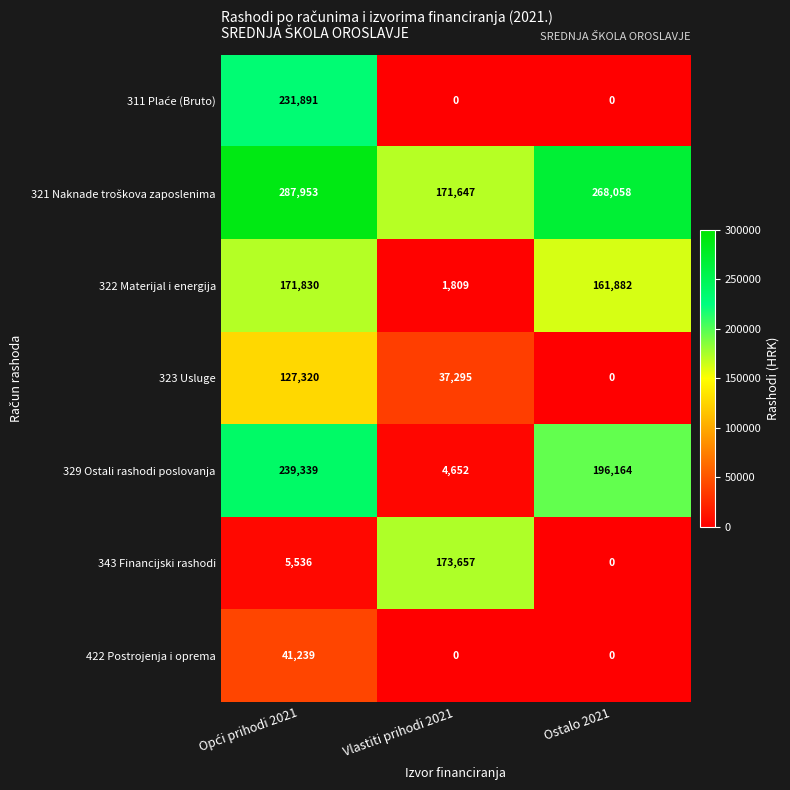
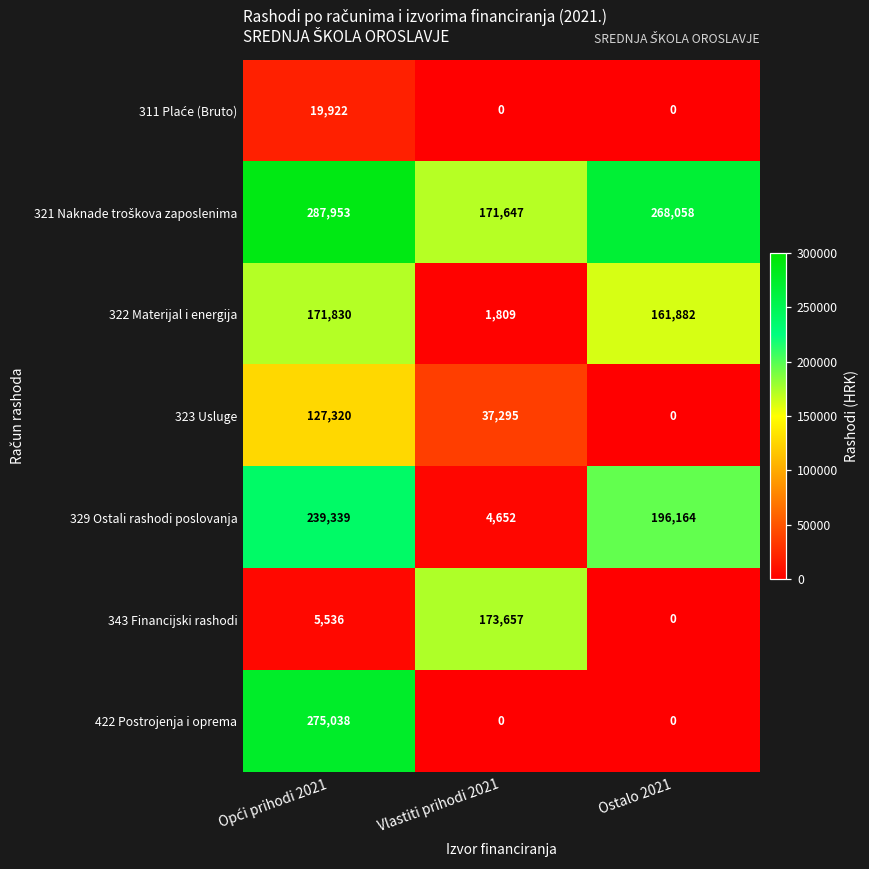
311 Plaće (Bruto), Opći prihodi 2021: 231,891 -> 19,922
422 Postrojenja i oprema, Opći prihodi 2021: 41,239 -> 275,038
